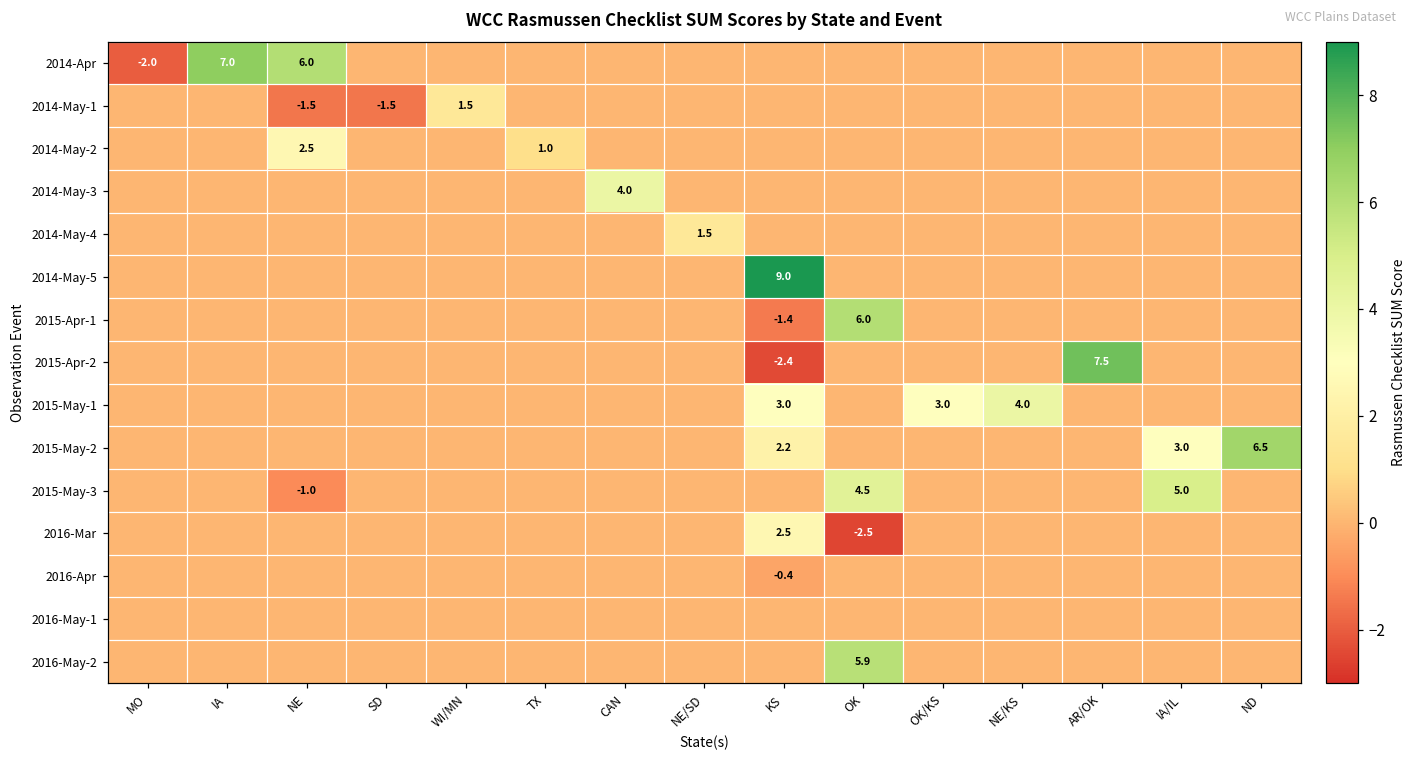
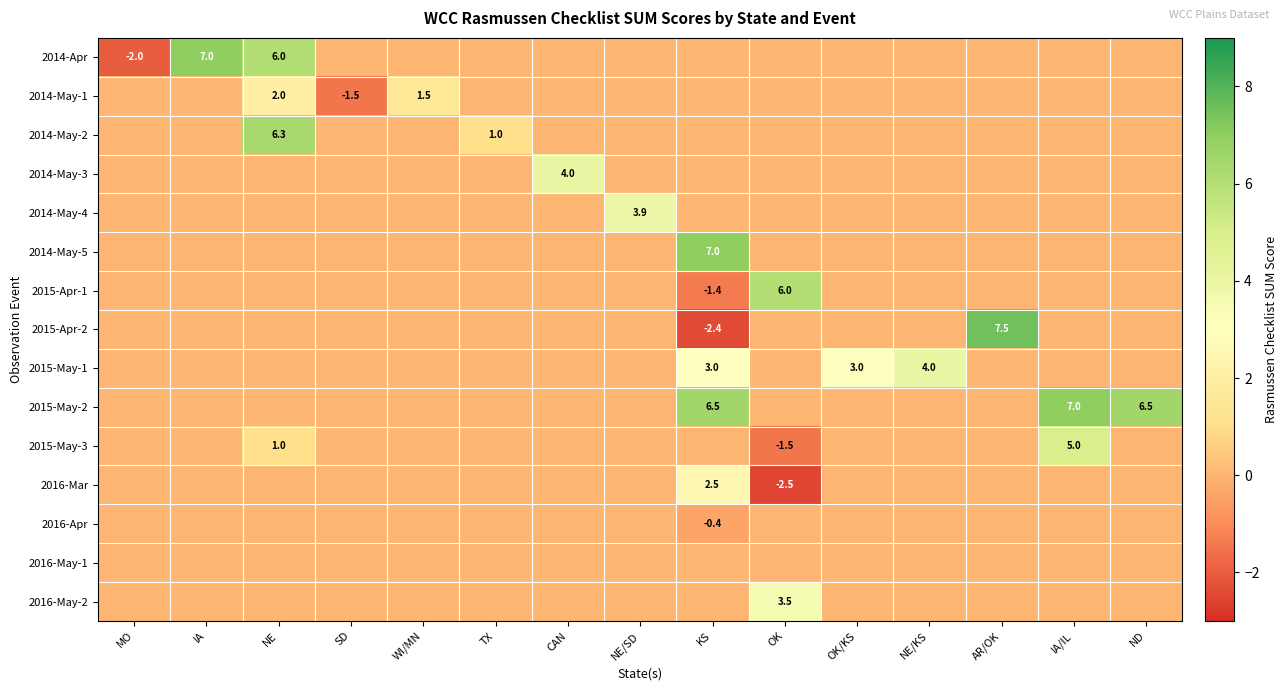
2014-May-1, NE: -1.5 -> 2.0
2014-May-2, NE: 2.5 -> 6.3
2014-May-4, NE/SD: 1.5 -> 3.9
2014-May-5, KS: 9.0 -> 7.0
2015-May-2, KS: 2.2 -> 6.5
2015-May-2, IA/IL: 3.0 -> 7.0
2015-May-3, NE: -1.0 -> 1.0
2015-May-3, OK: 4.5 -> -1.5
2016-May-2, OK: 5.9 -> 3.5
